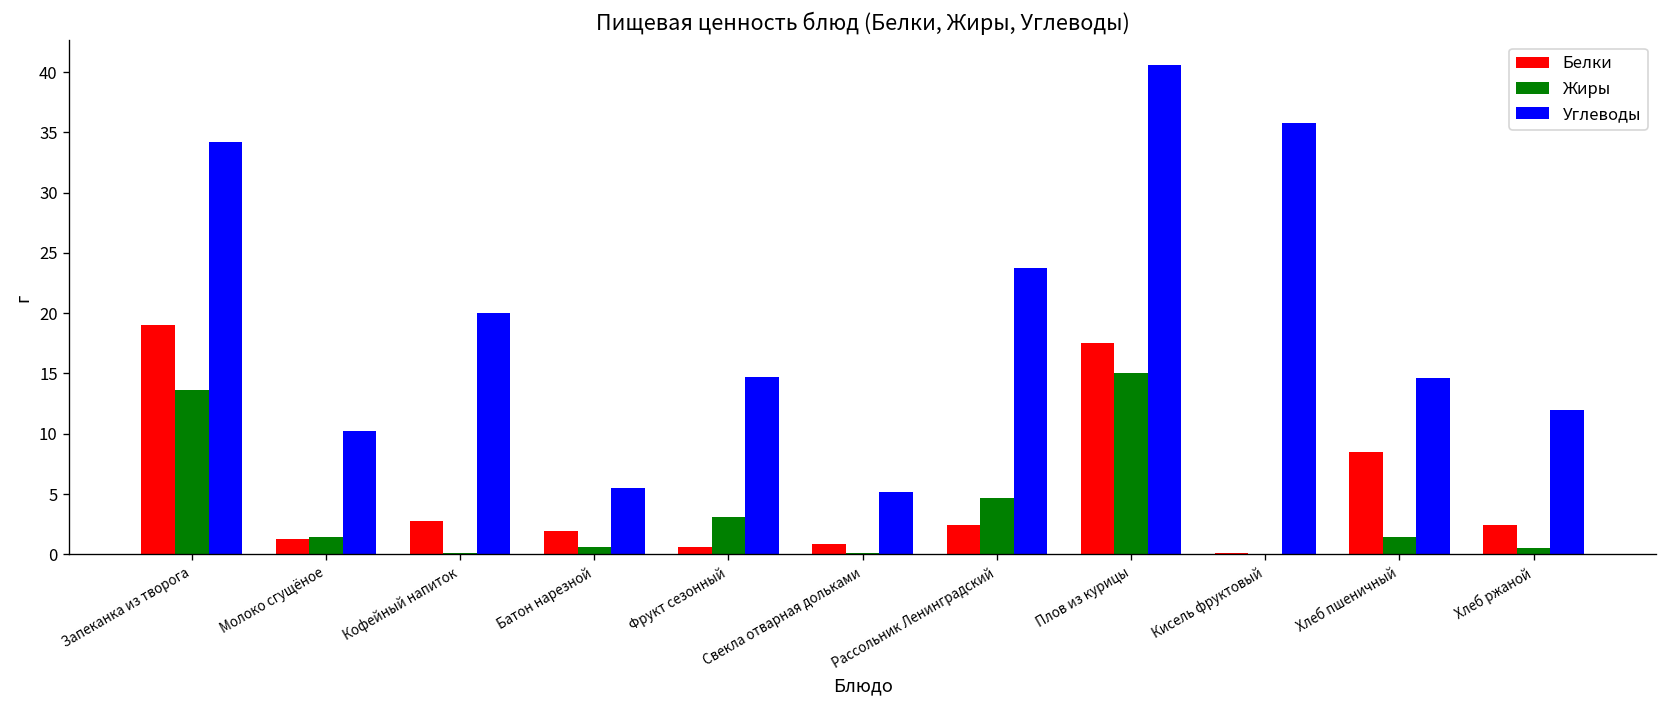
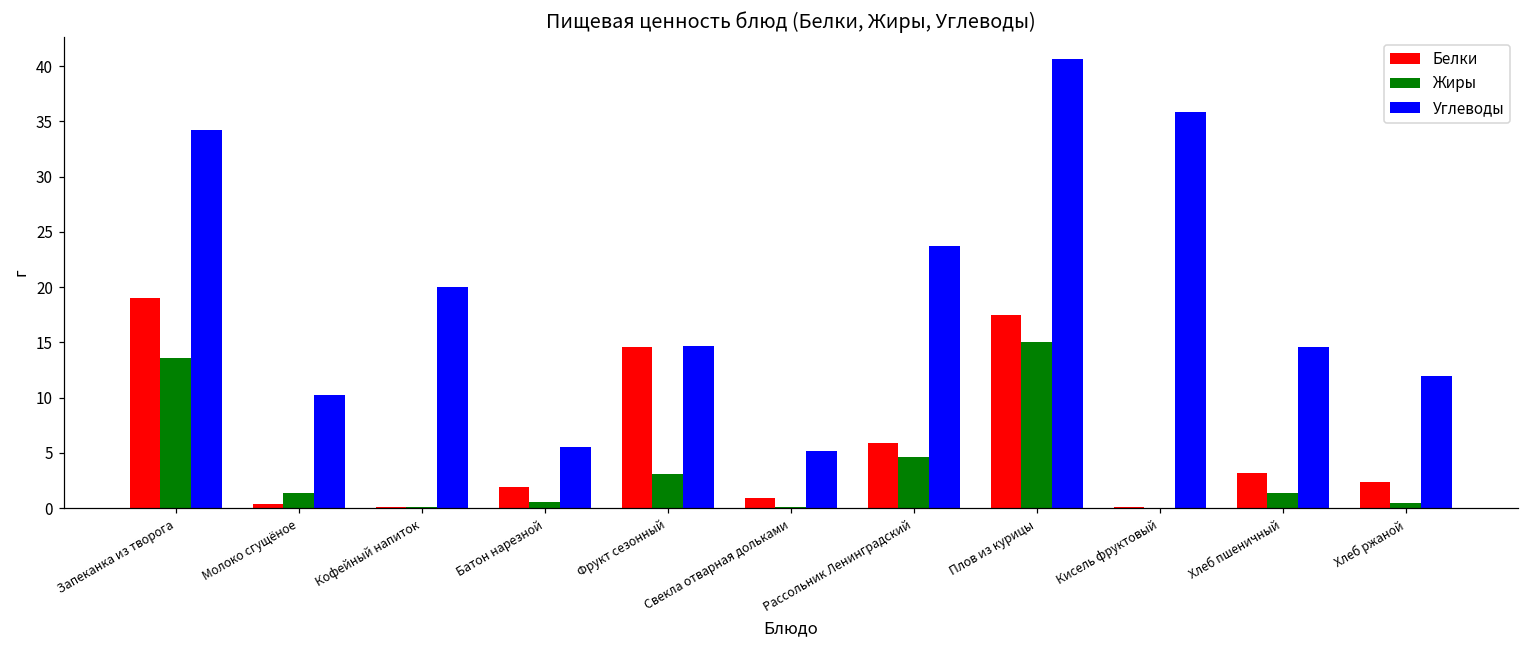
Белки, Молоко сгущёное: 1.3 -> 0.4
Белки, Кофейный напиток: 2.8 -> 0.1
Белки, Фрукт сезонный: 0.6 -> 14.6
Белки, Рассольник Ленинградский: 2.4 -> 5.9
Белки, Хлеб пшеничный: 8.5 -> 3.2
